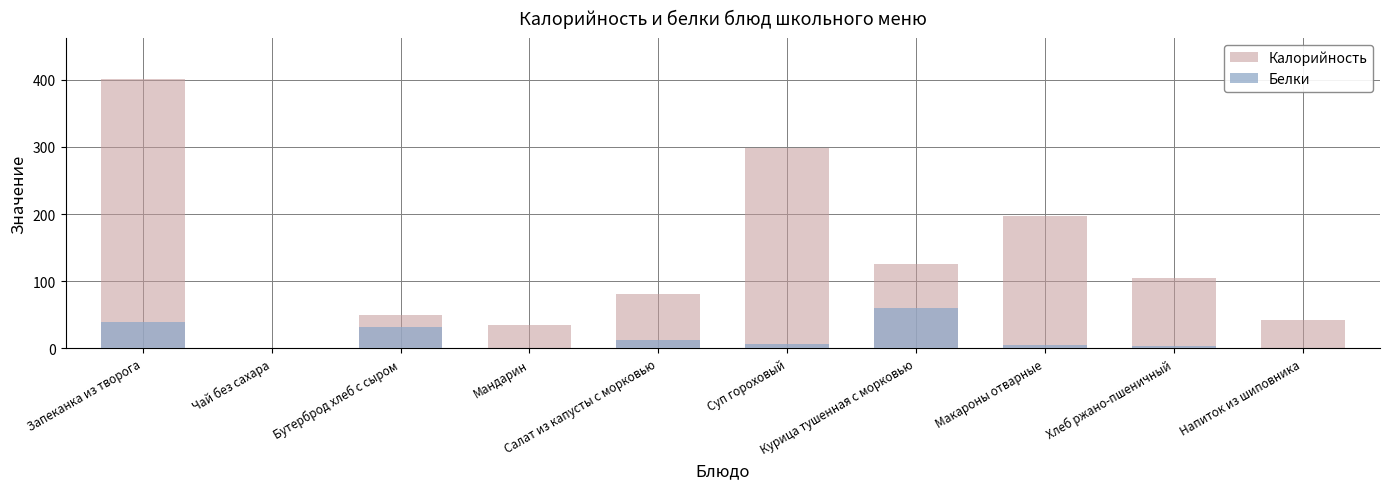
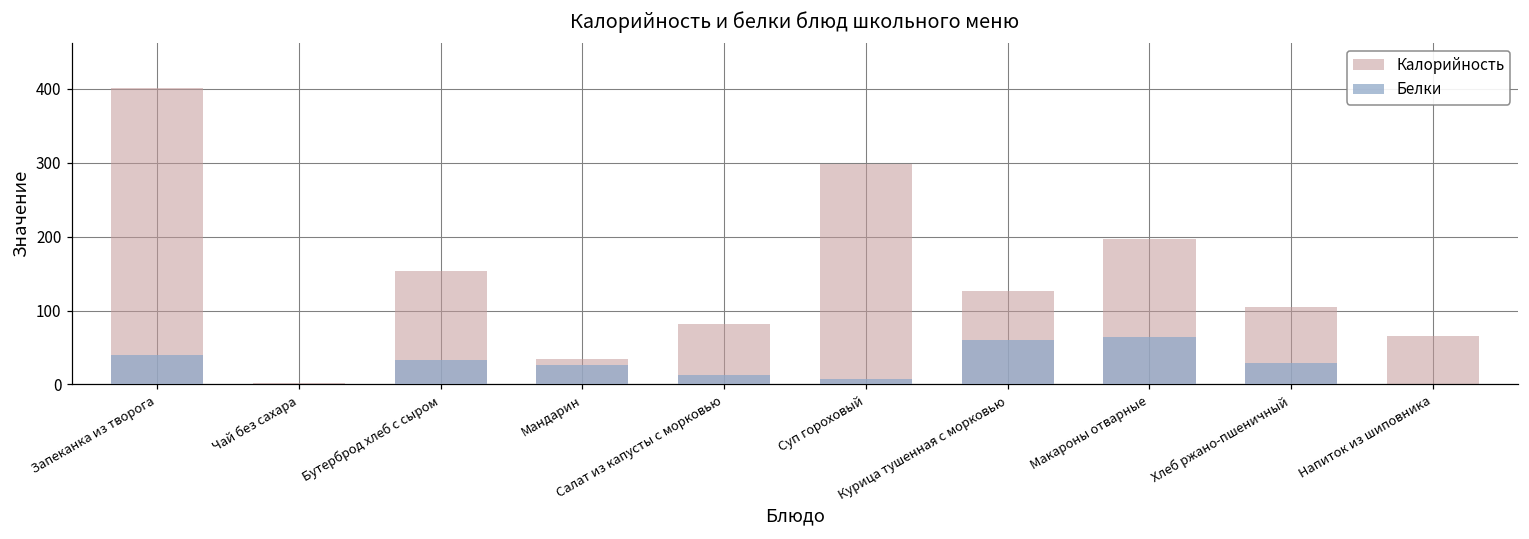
Калорийность, Бутерброд хлеб с сыром: 50 -> 150
Белки, Мандарин: 0 -> 30
Белки, Макароны отварные: 10 -> 60
Белки, Хлеб ржано-пшеничный: 0 -> 30
Калорийность, Напиток из шиповника: 40 -> 70
